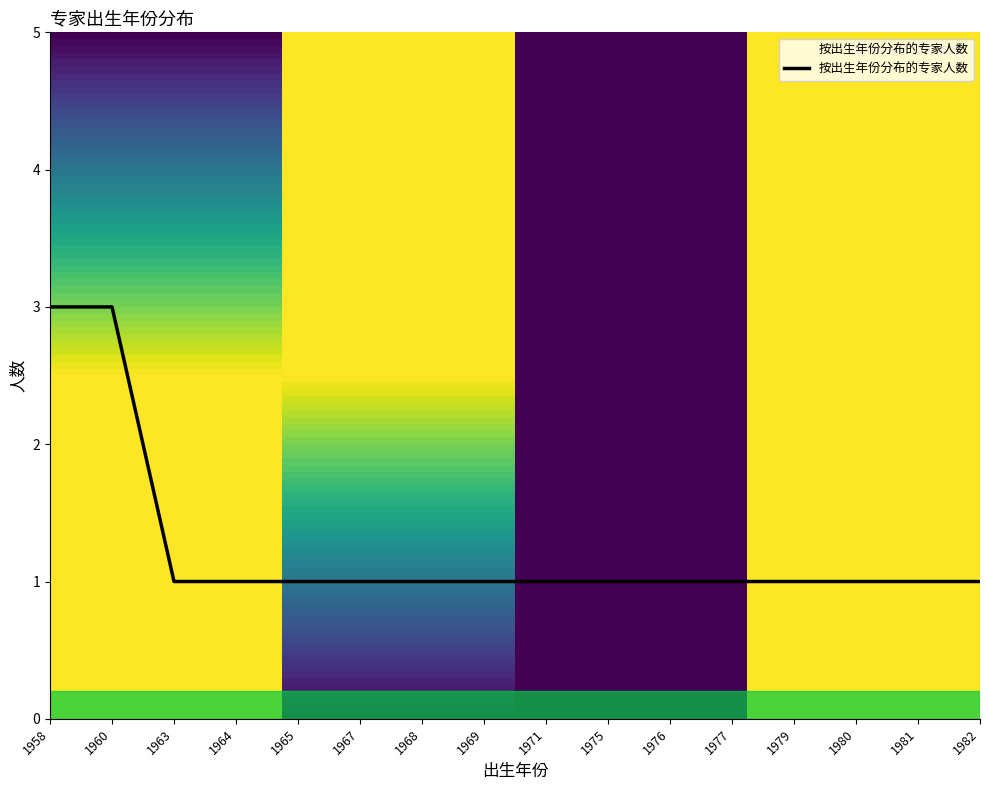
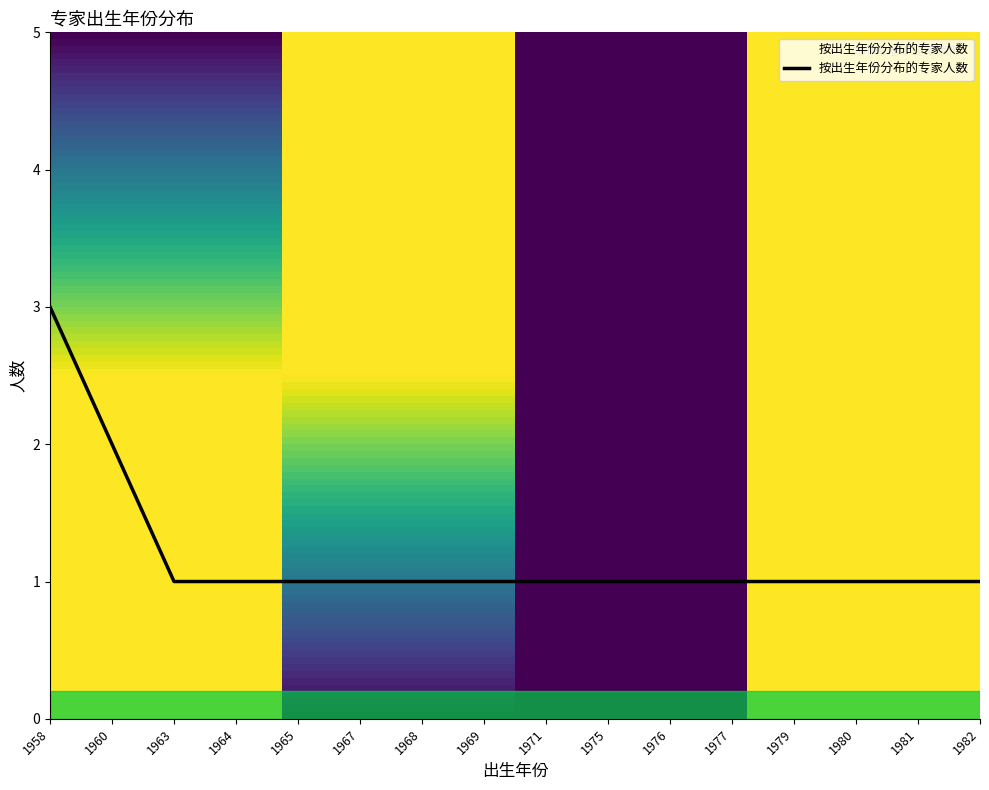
1960: 3 -> 2
